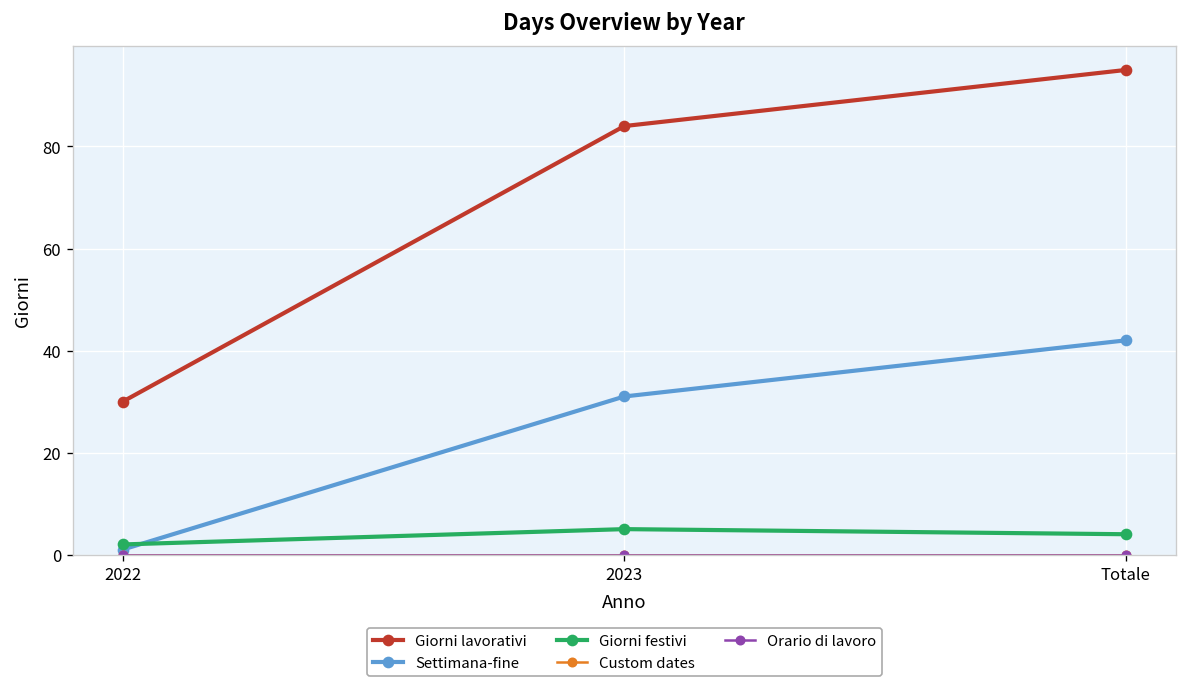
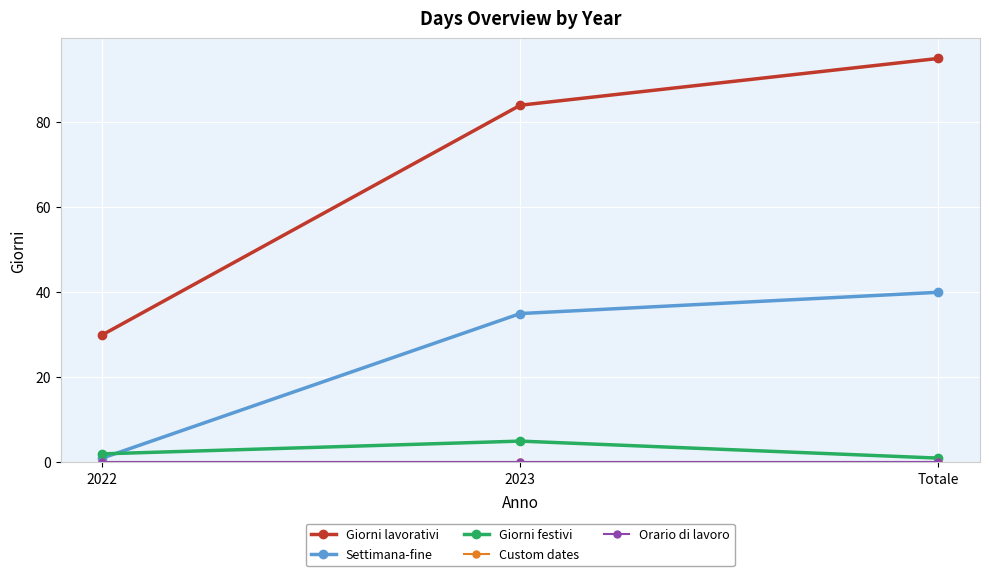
Settimana-fine, 2023: 31 -> 35
Settimana-fine, Totale: 42 -> 40
Giorni festivi, Totale: 4 -> 1
